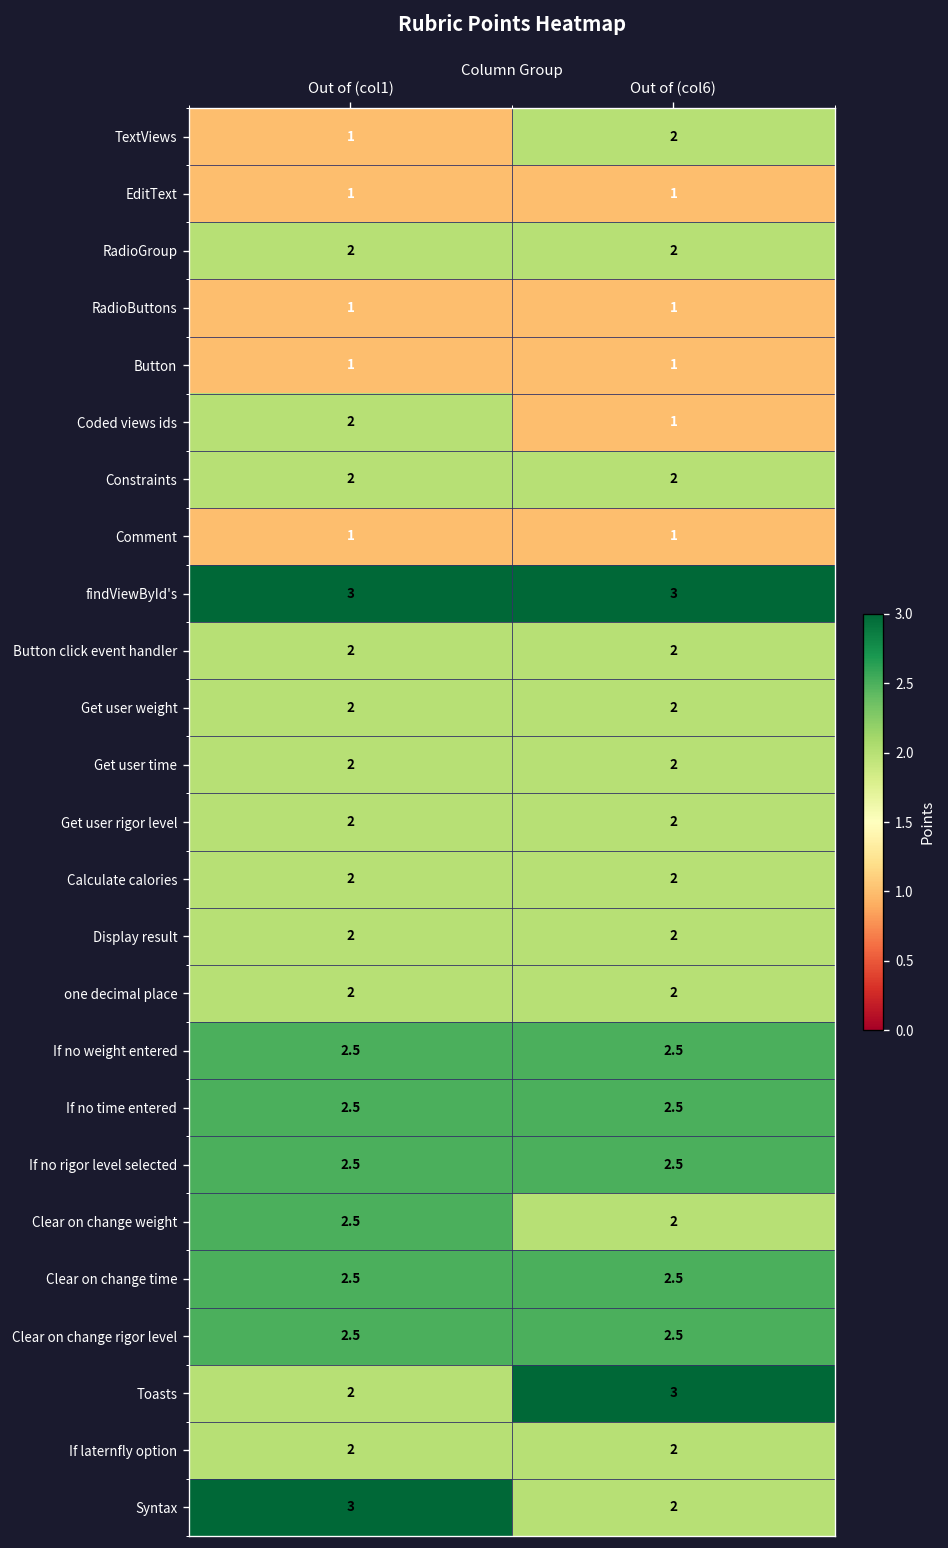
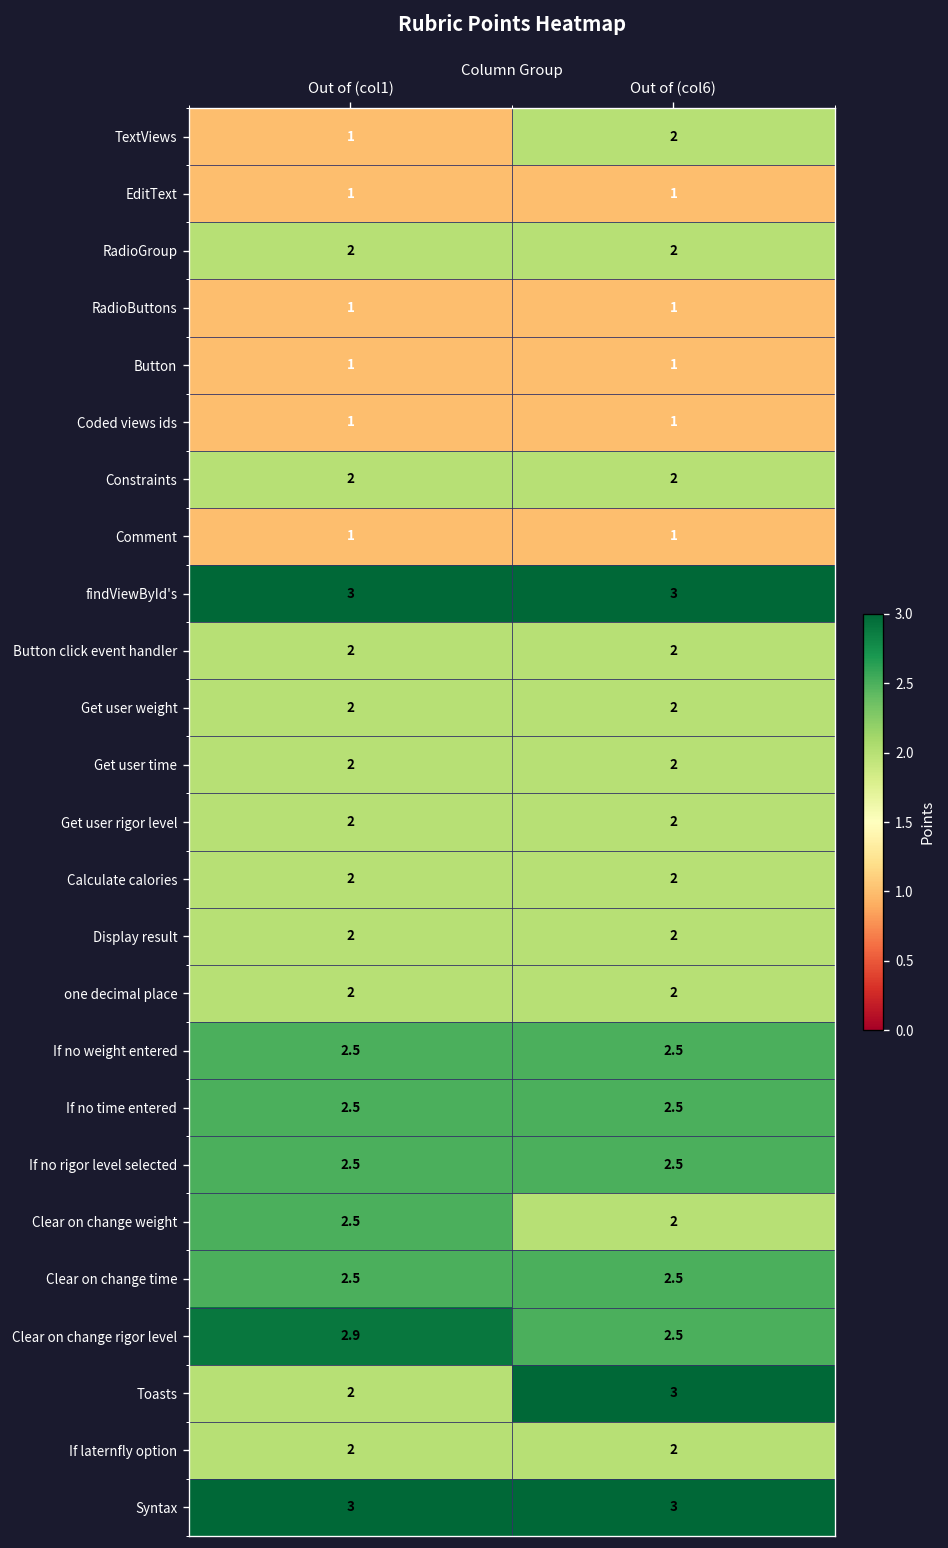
Coded views ids, Out of (col1): 2 -> 1
Clear on change rigor level, Out of (col1): 2.5 -> 2.9
Syntax, Out of (col6): 2 -> 3
